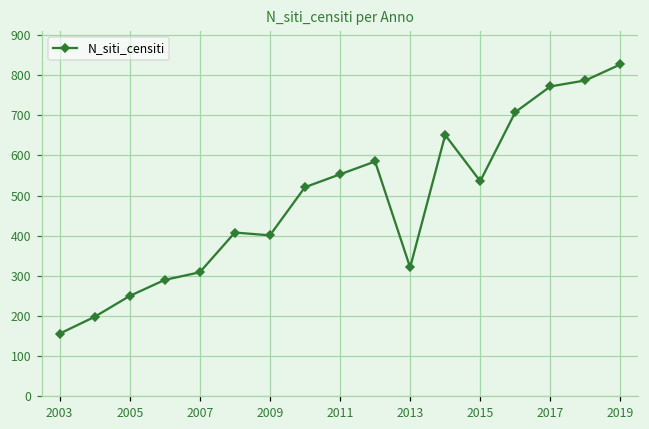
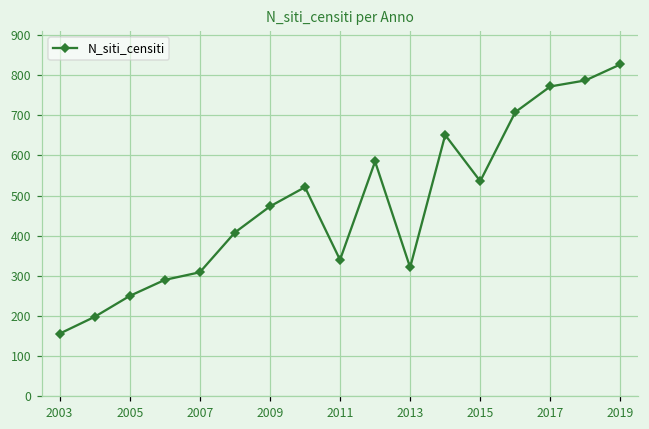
2009: 400 -> 470
2011: 550 -> 340
